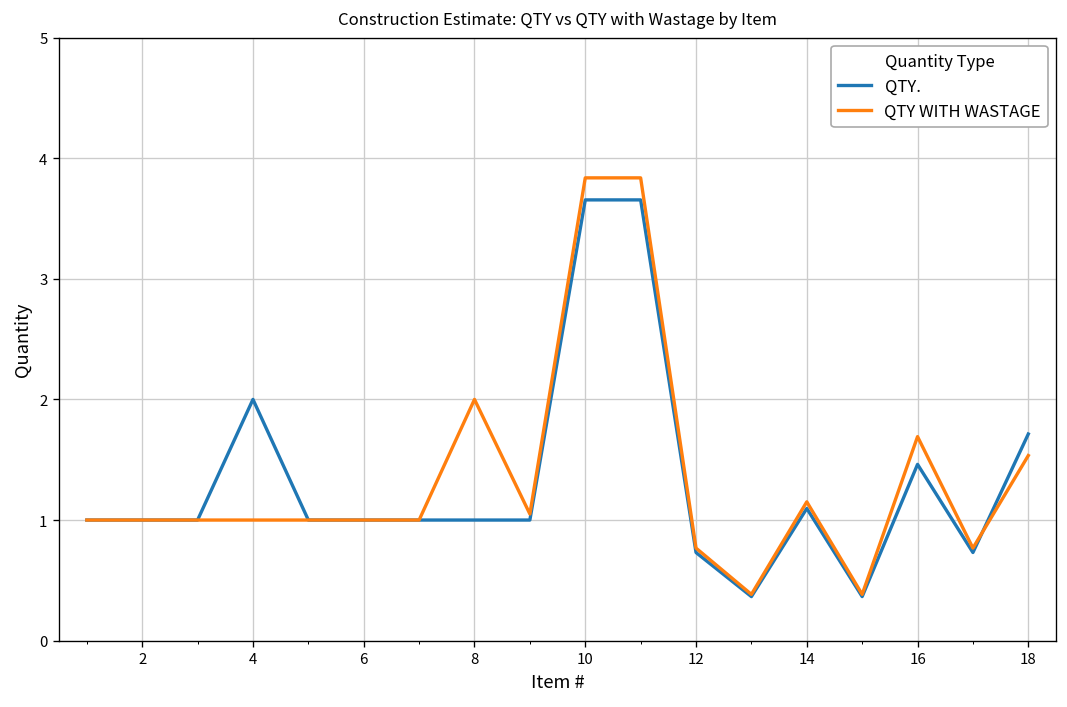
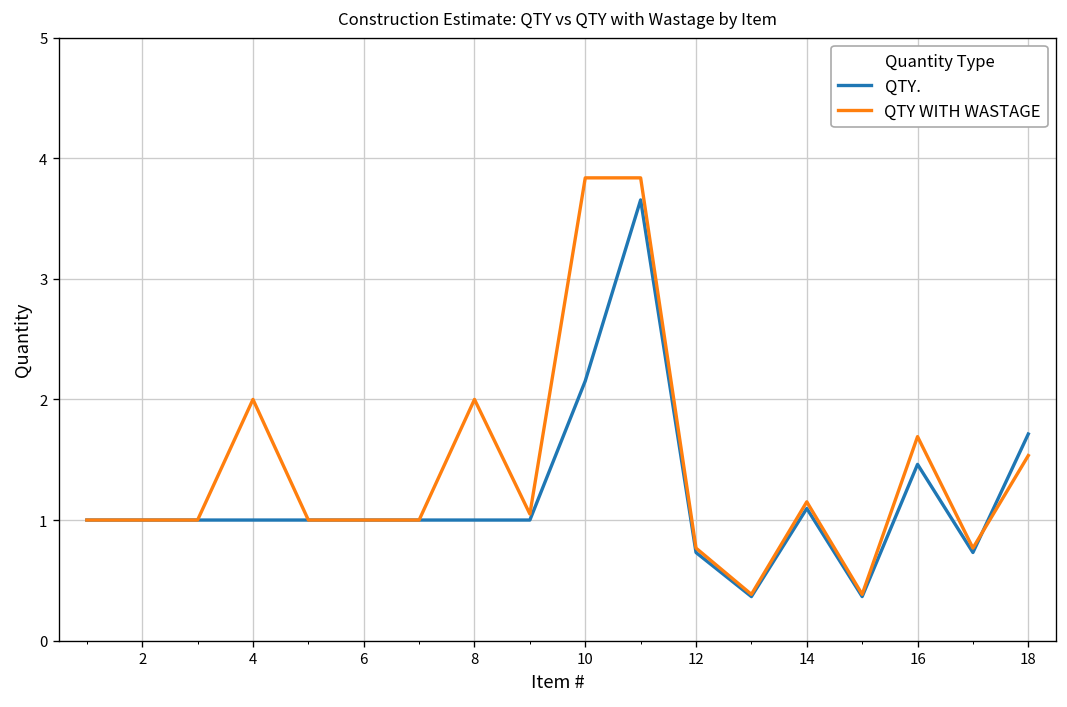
QTY., 4: 2 -> 1
QTY WITH WASTAGE, 4: 1 -> 2
QTY., 10: 3.65 -> 2.15
